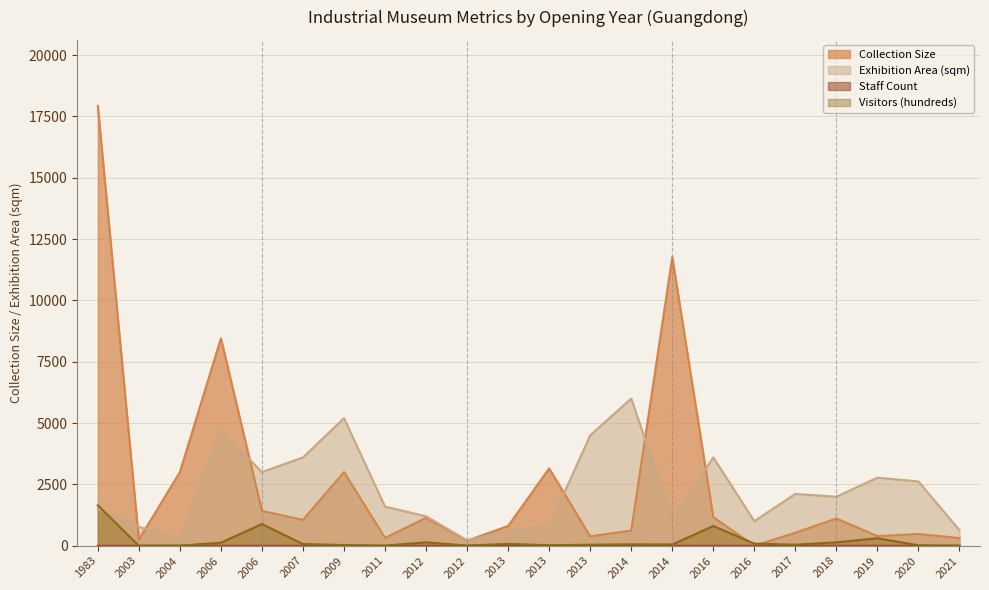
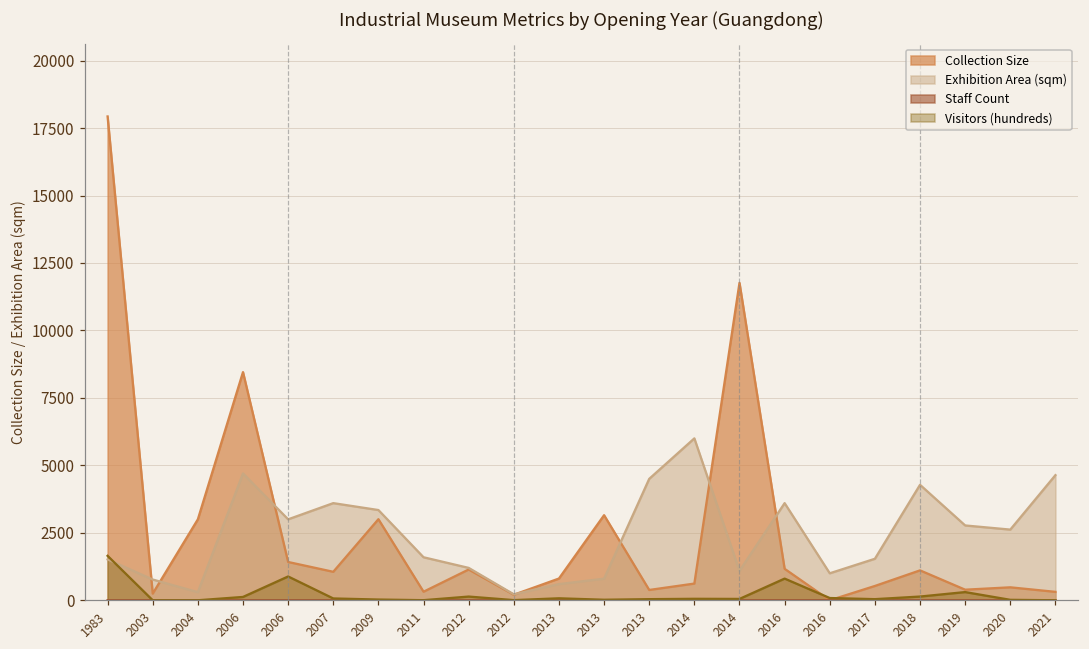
Exhibition Area (sqm), 2009: 5200 -> 3300
Exhibition Area (sqm), 2017: 2100 -> 1500
Exhibition Area (sqm), 2018: 2000 -> 4300
Exhibition Area (sqm), 2021: 600 -> 4600
